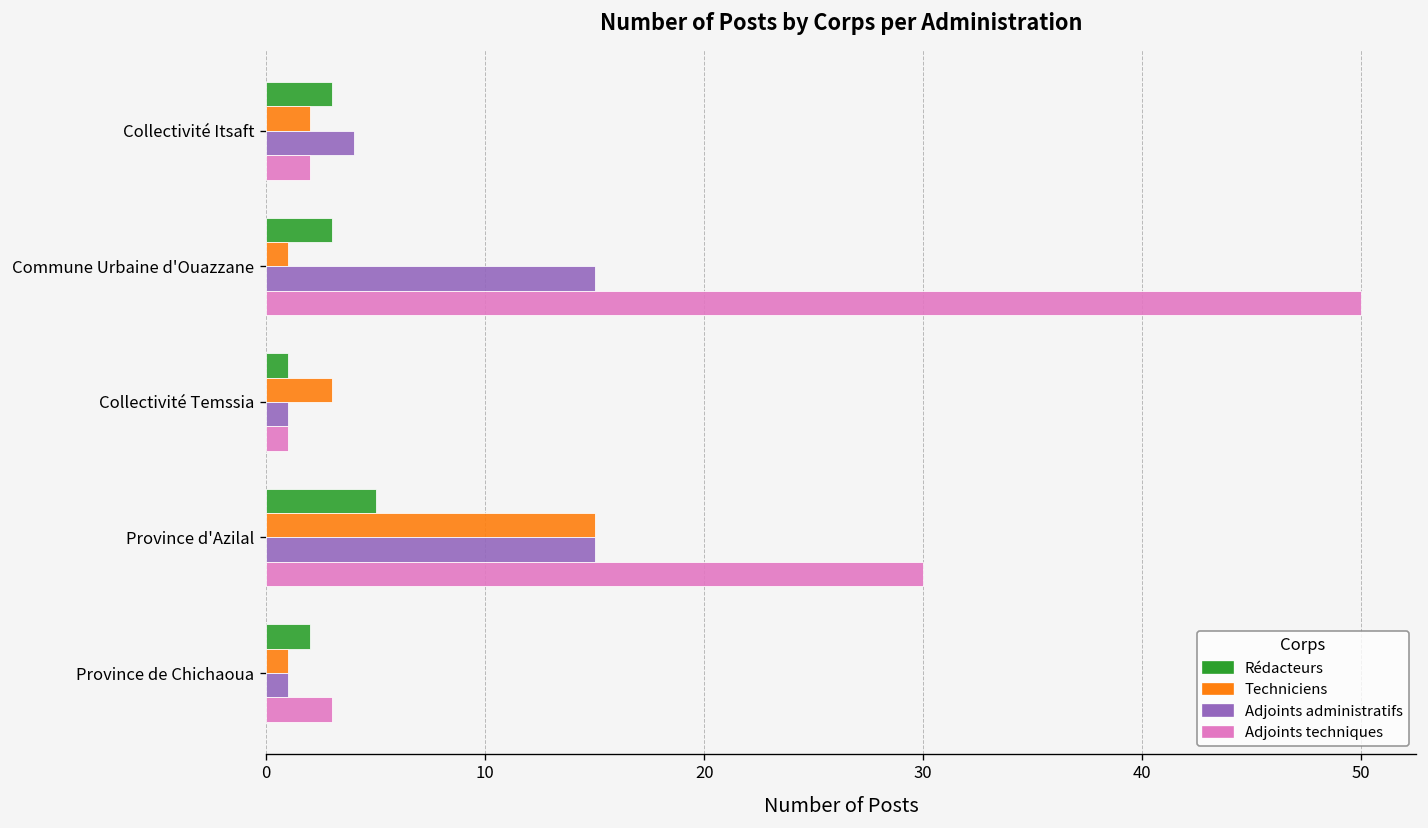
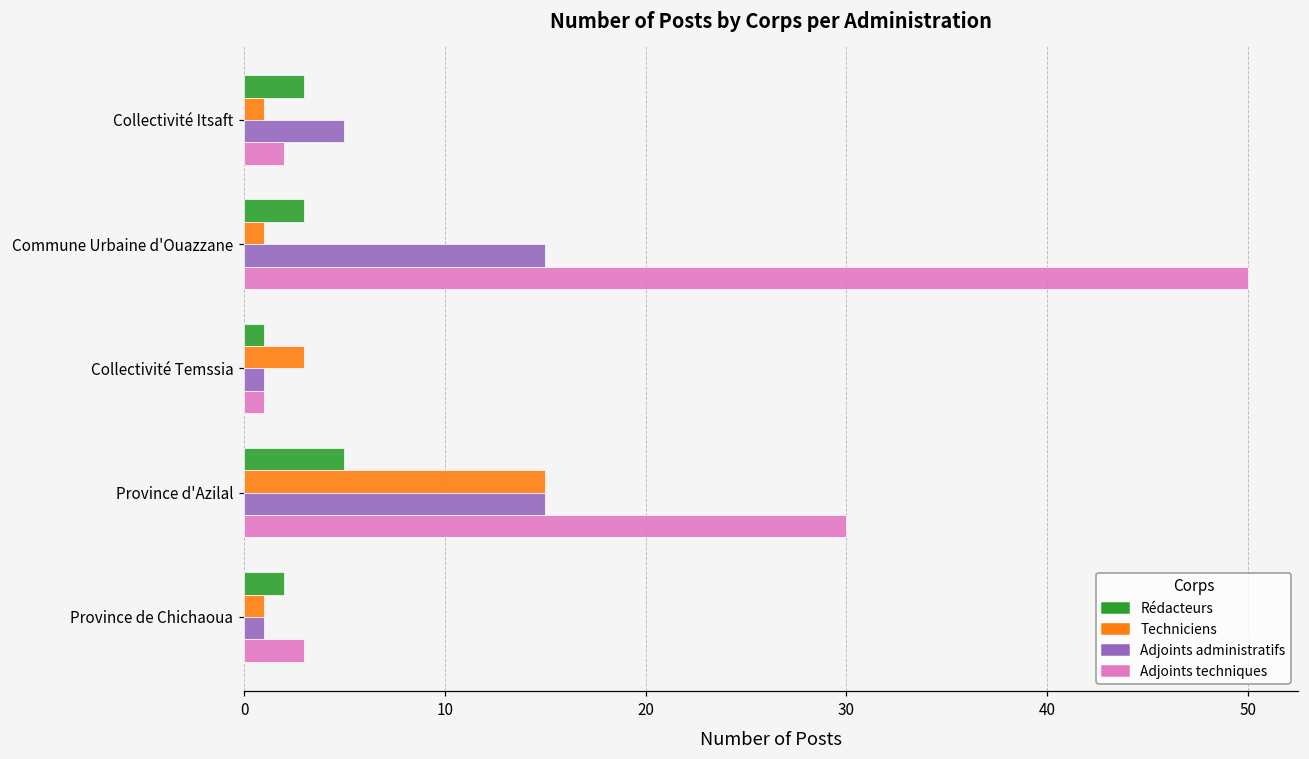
Techniciens, Collectivité Itsaft: 2 -> 1
Adjoints administratifs, Collectivité Itsaft: 4 -> 5
